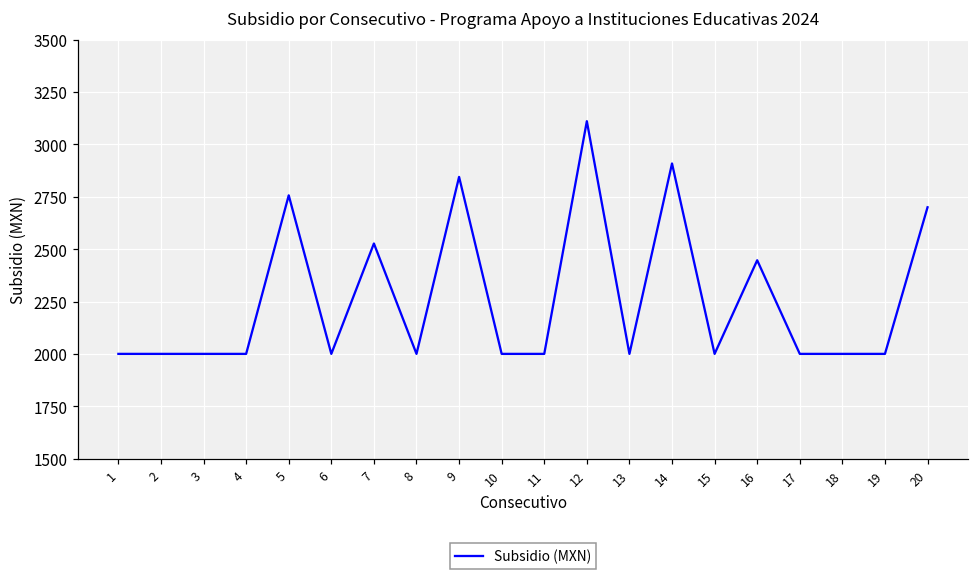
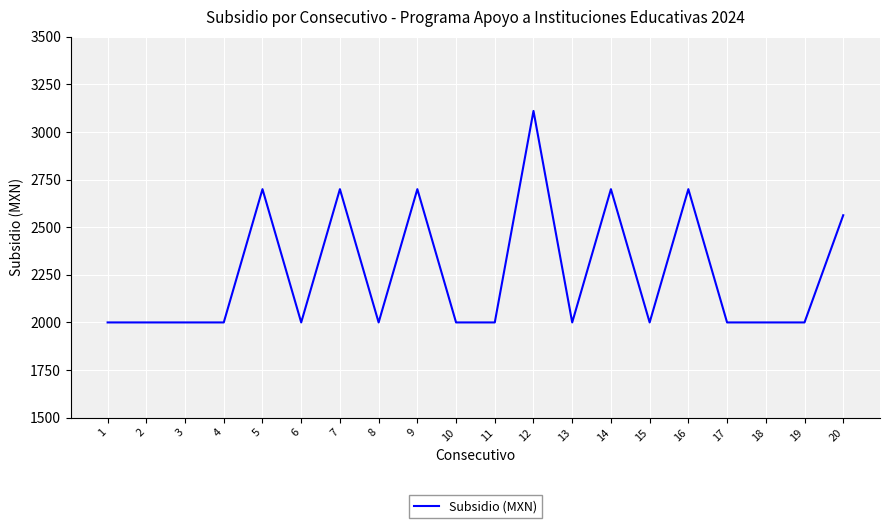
5: 2760 -> 2700
7: 2530 -> 2700
9: 2850 -> 2700
14: 2910 -> 2700
16: 2450 -> 2700
20: 2700 -> 2560
